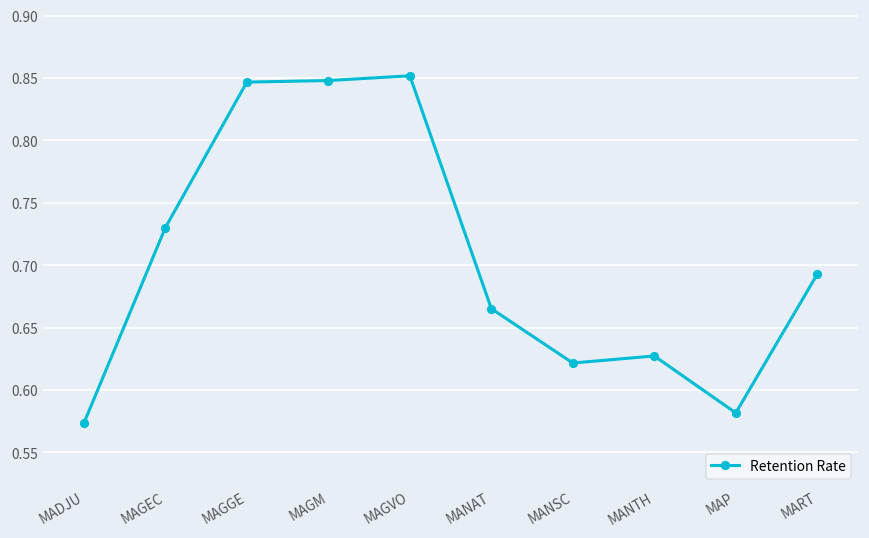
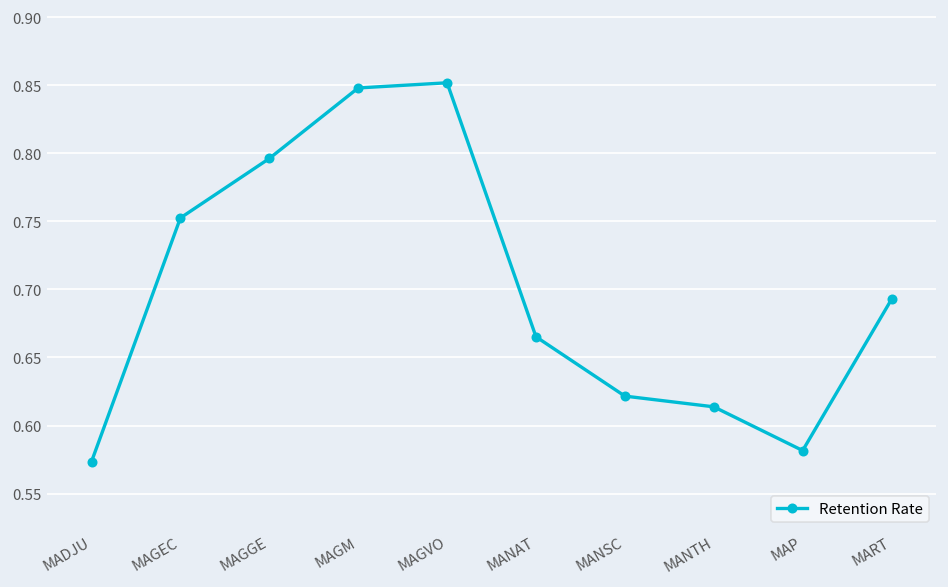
MAGEC: 0.730 -> 0.753
MAGGE: 0.847 -> 0.796
MANTH: 0.627 -> 0.614
